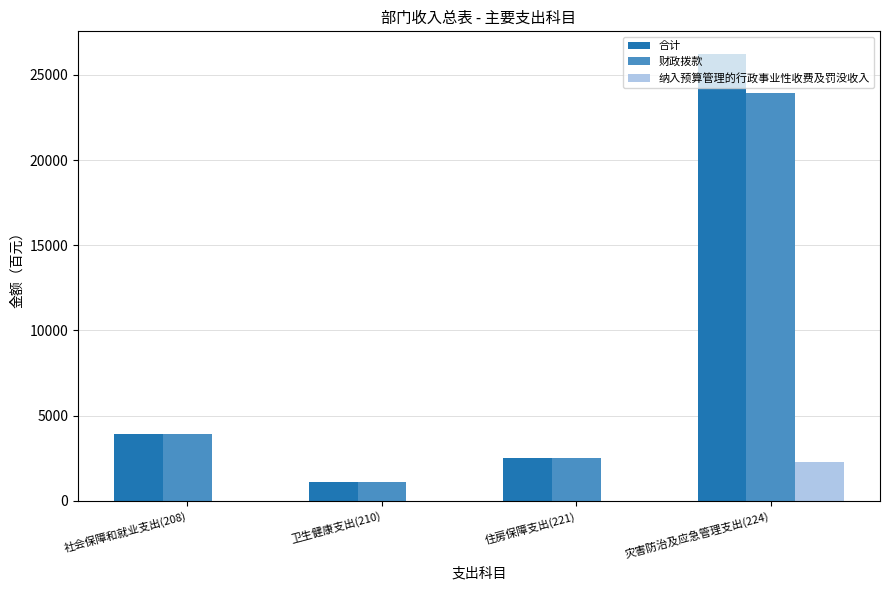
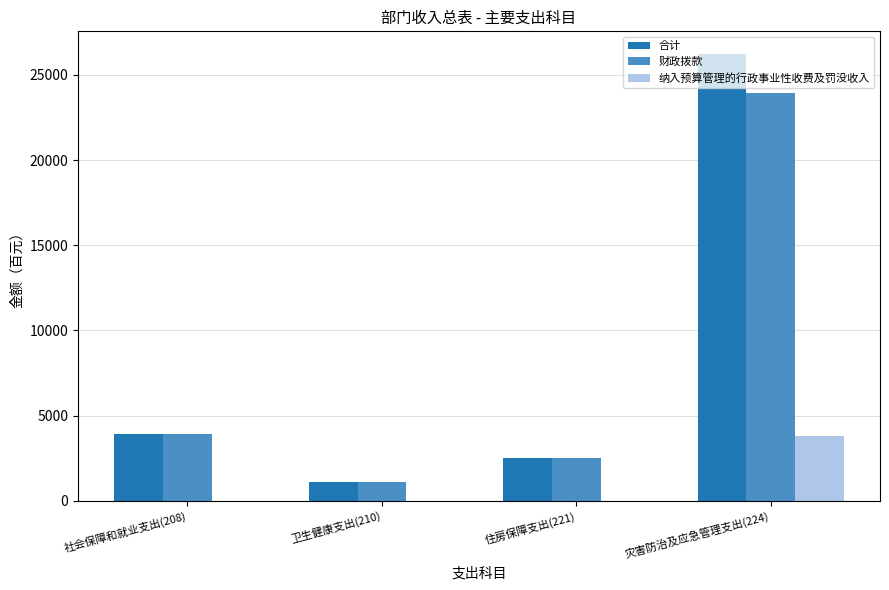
纳入预算管理的行政事业性收费及罚没收入, 灾害防治及应急管理支出(224): 2300 -> 3800
